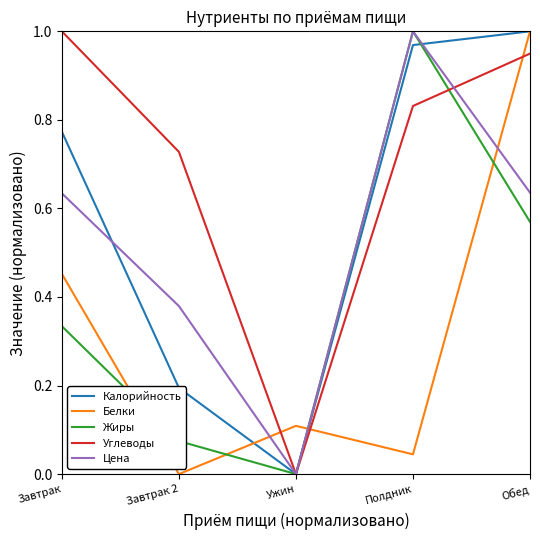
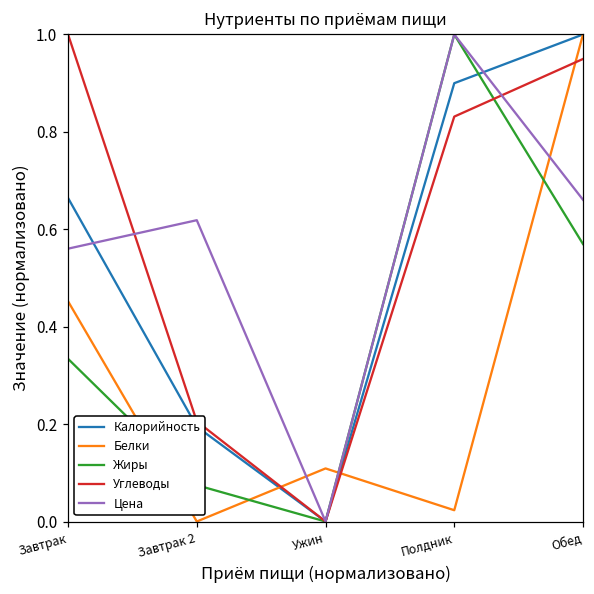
Калорийность, Завтрак: 0.77 -> 0.66
Цена, Завтрак: 0.63 -> 0.56
Углеводы, Завтрак 2: 0.73 -> 0.21
Цена, Завтрак 2: 0.38 -> 0.62
Калорийность, Полдник: 0.97 -> 0.90
Белки, Полдник: 0.04 -> 0.02
Цена, Обед: 0.64 -> 0.66
